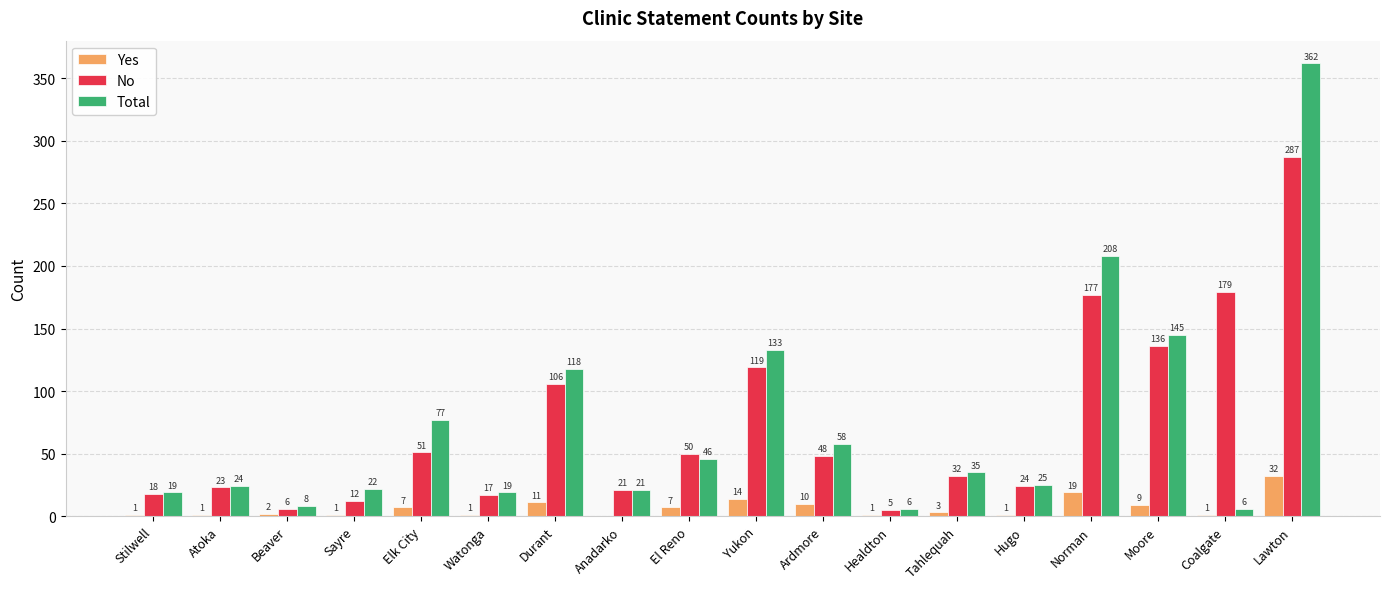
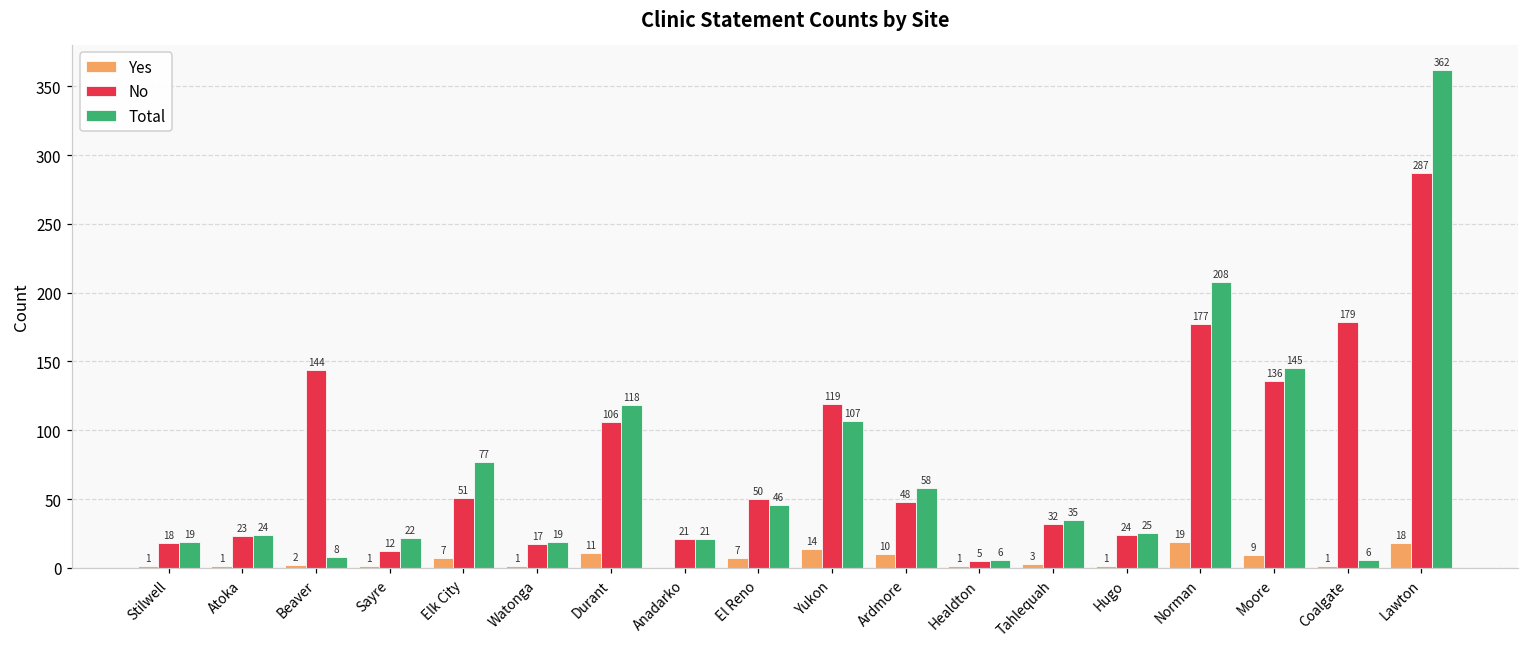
No, Beaver: 6 -> 144
Total, Yukon: 133 -> 107
Yes, Lawton: 32 -> 18
